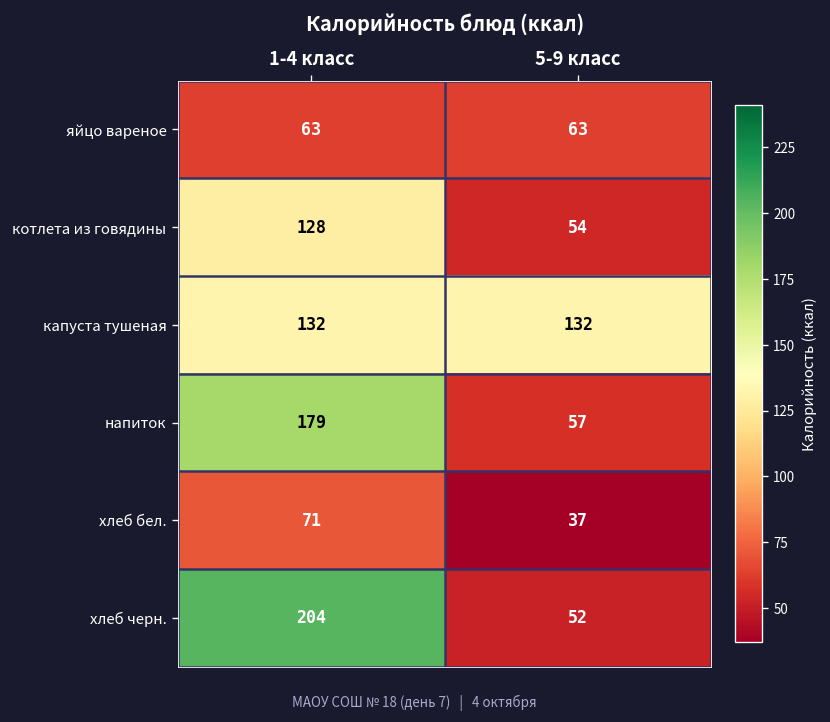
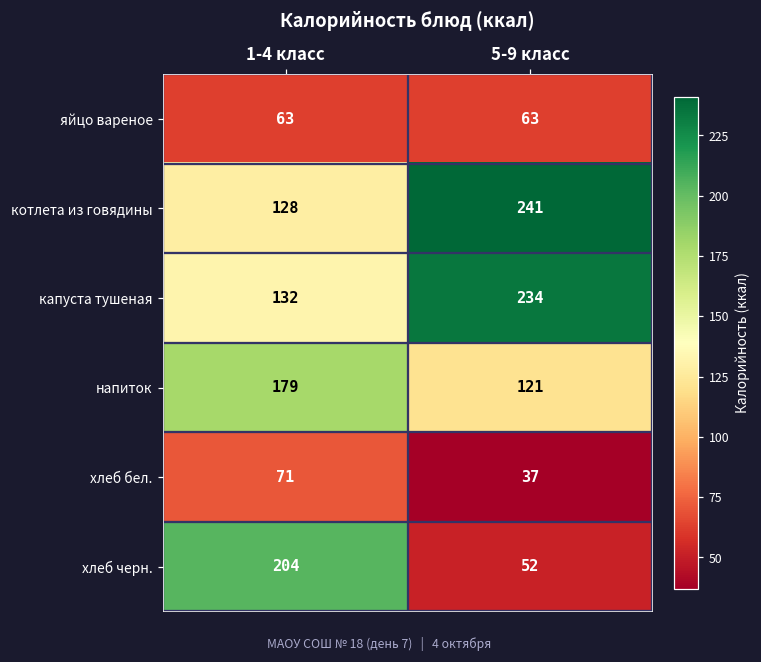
котлета из говядины, 5-9 класс: 54 -> 241
капуста тушеная, 5-9 класс: 132 -> 234
напиток, 5-9 класс: 57 -> 121
